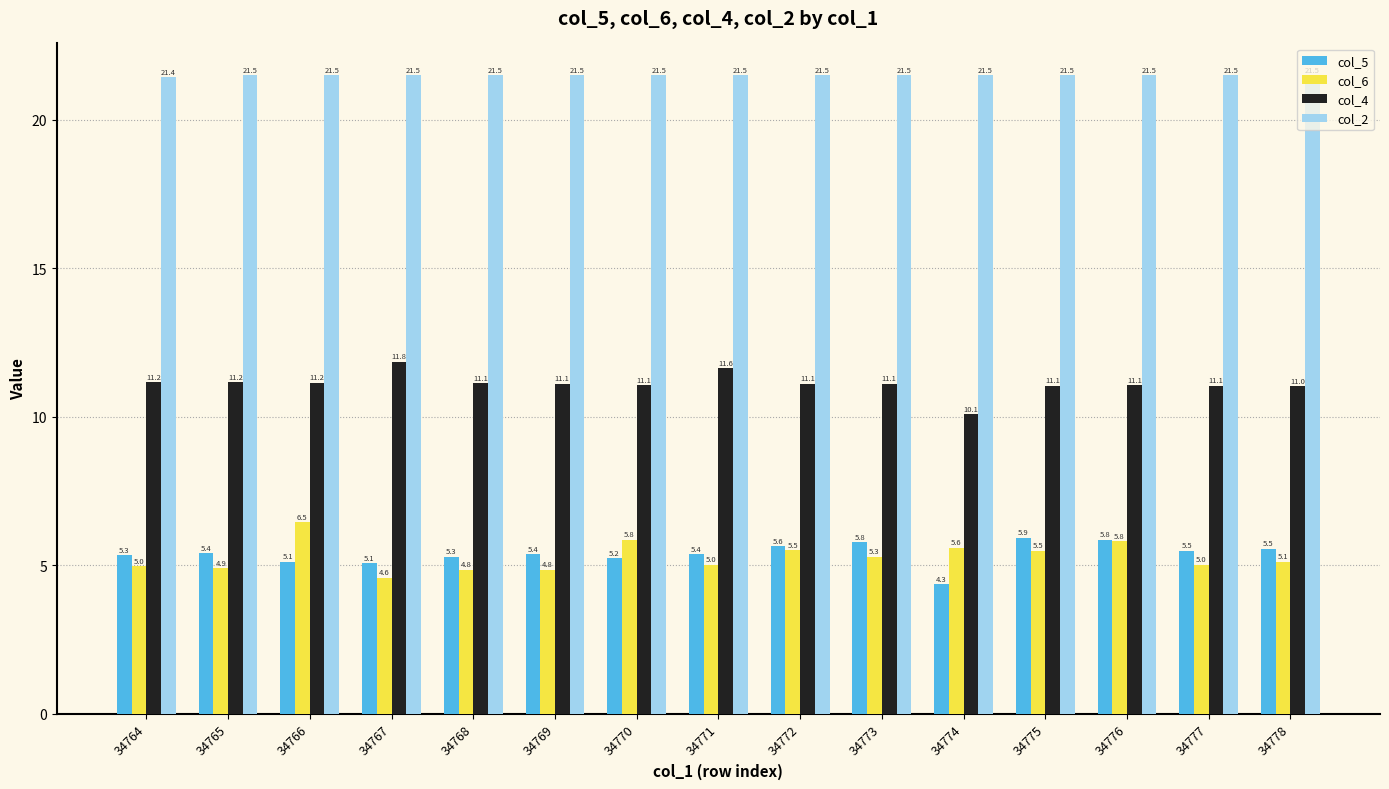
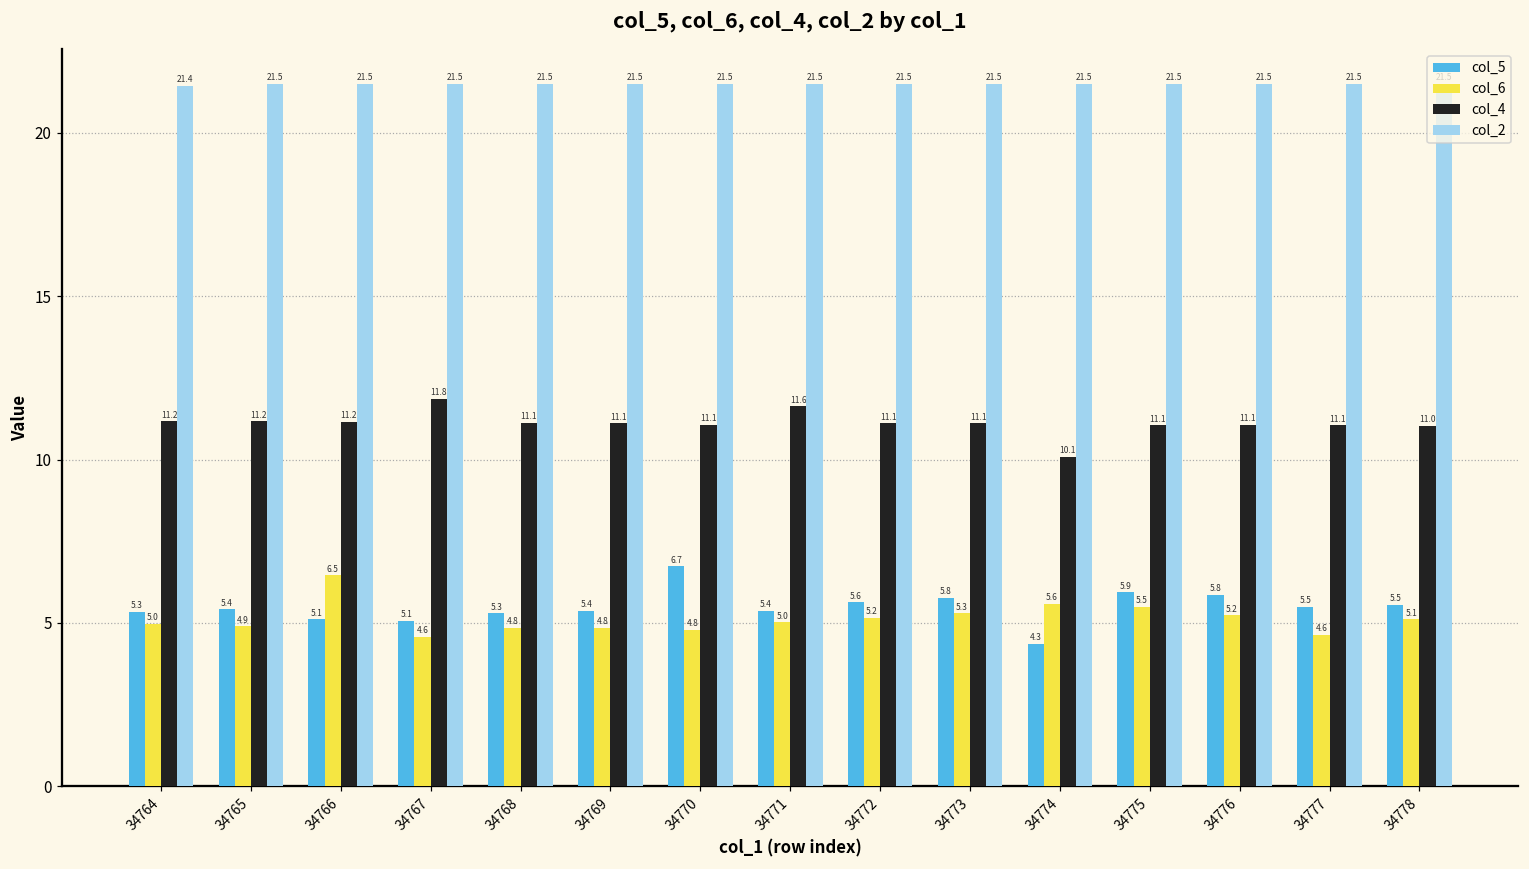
col_5, 34770: 5.2 -> 6.7
col_6, 34770: 5.8 -> 4.8
col_6, 34772: 5.5 -> 5.2
col_6, 34776: 5.8 -> 5.2
col_6, 34777: 5.0 -> 4.6
